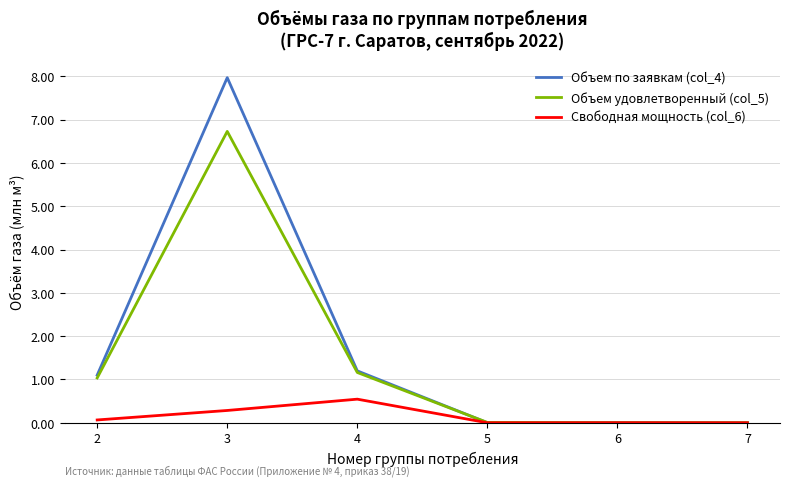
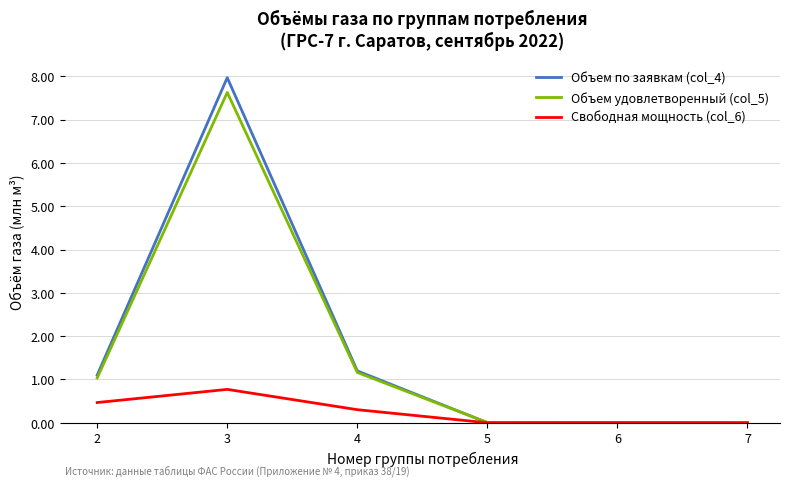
Свободная мощность (col_6), 2: 0.1 -> 0.5
Объем удовлетворенный (col_5), 3: 6.7 -> 7.6
Свободная мощность (col_6), 3: 0.3 -> 0.8
Свободная мощность (col_6), 4: 0.5 -> 0.3
